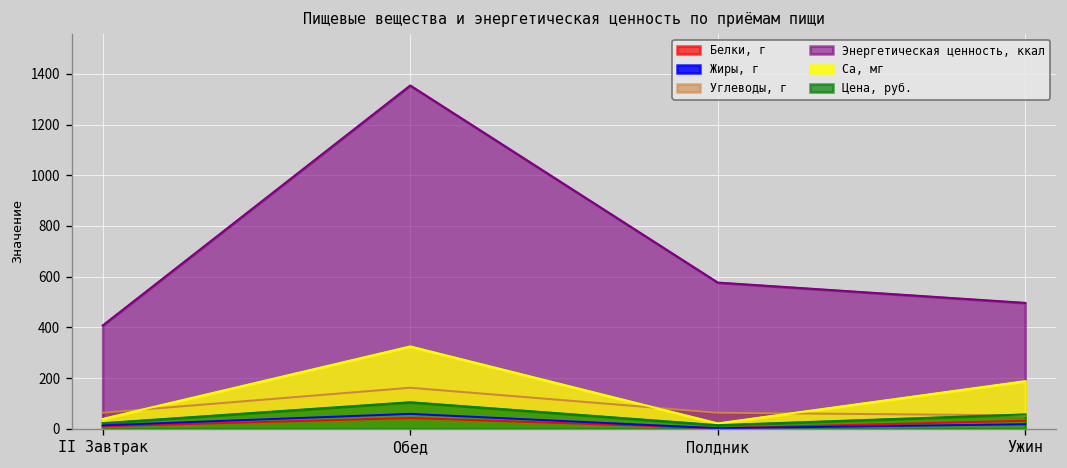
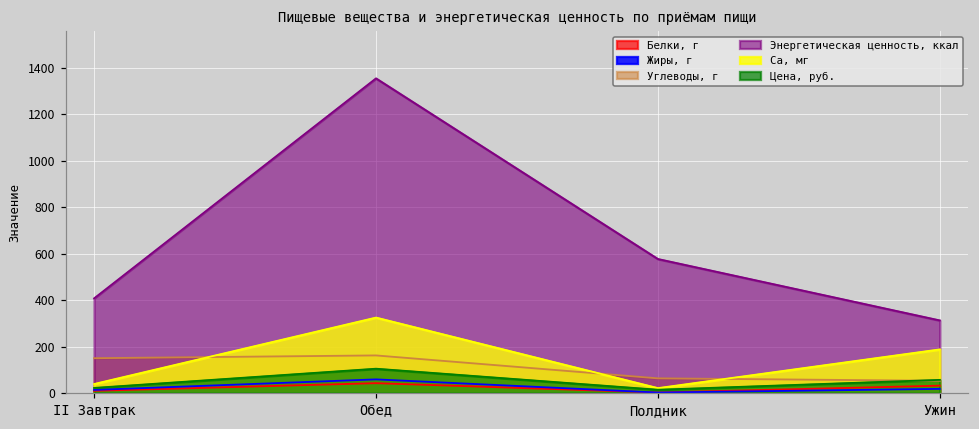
Углеводы, г, II Завтрак: 60 -> 150
Энергетическая ценность, ккал, Ужин: 500 -> 310
